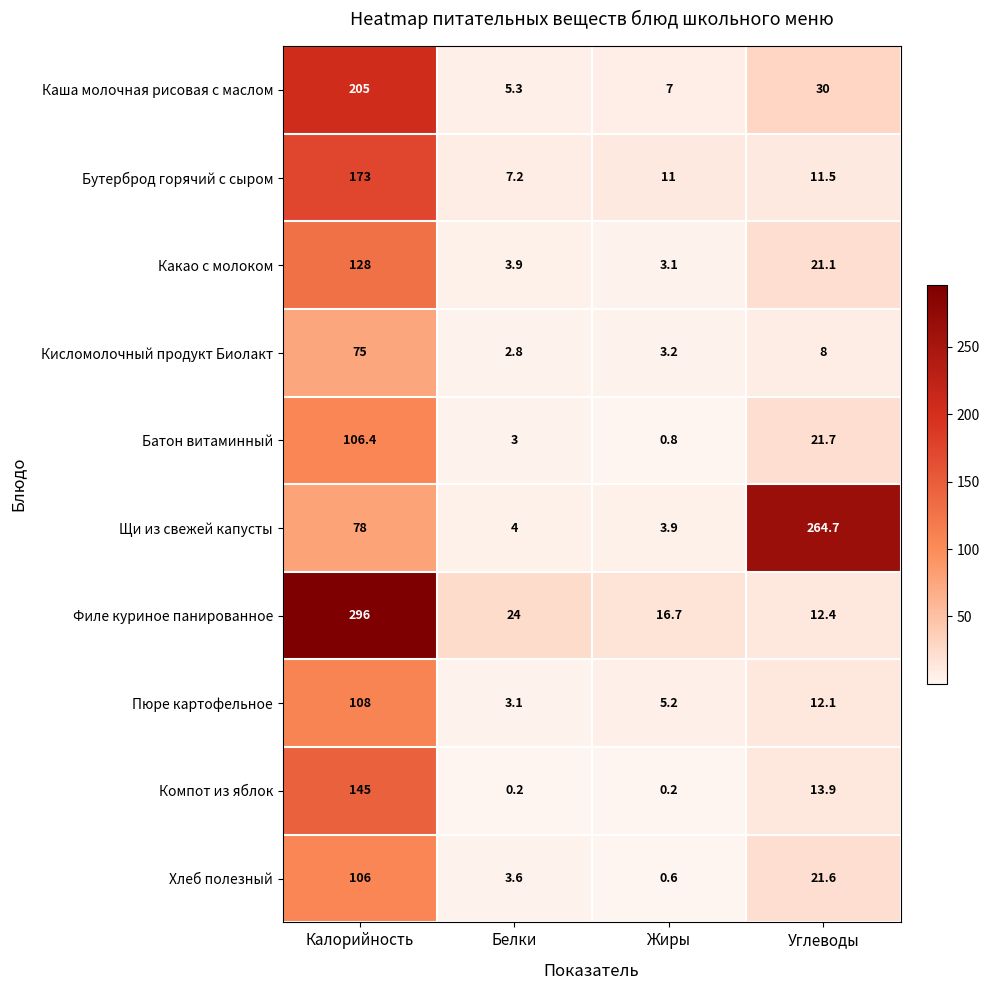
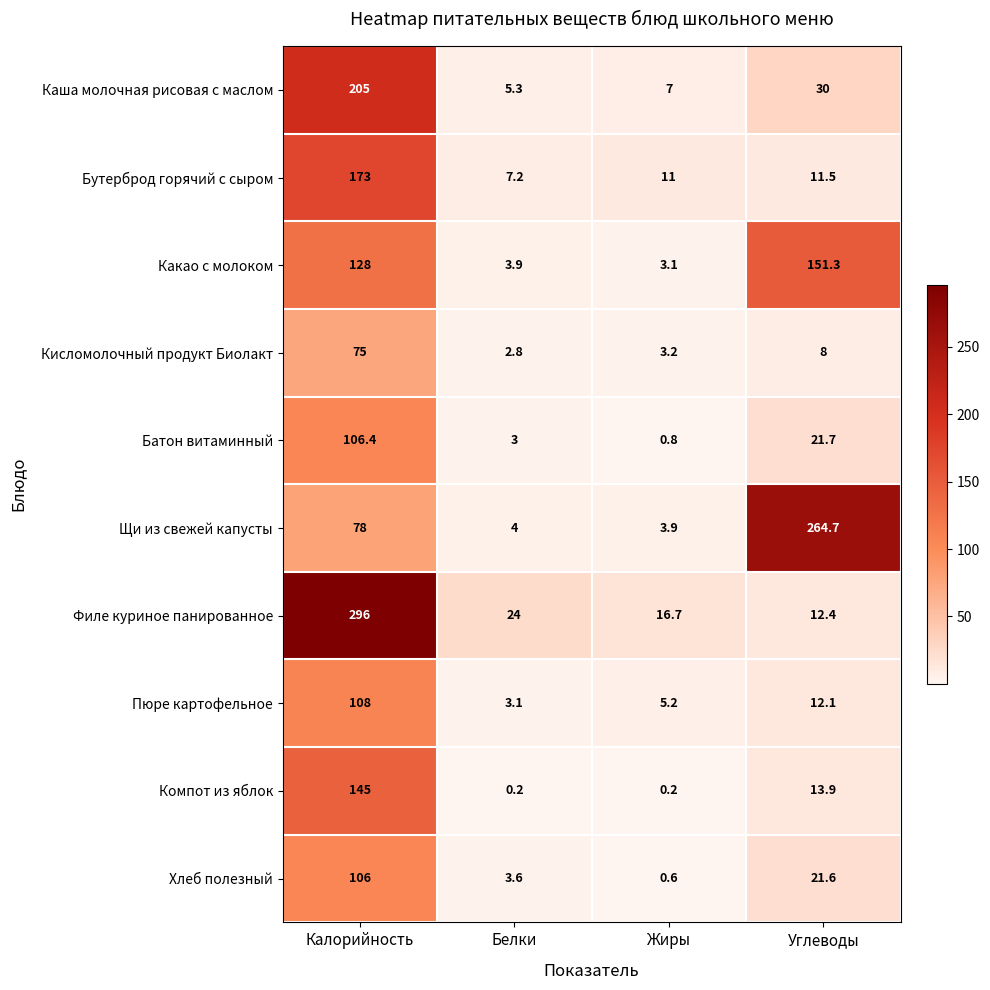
Какао с молоком, Углеводы: 21.1 -> 151.3
